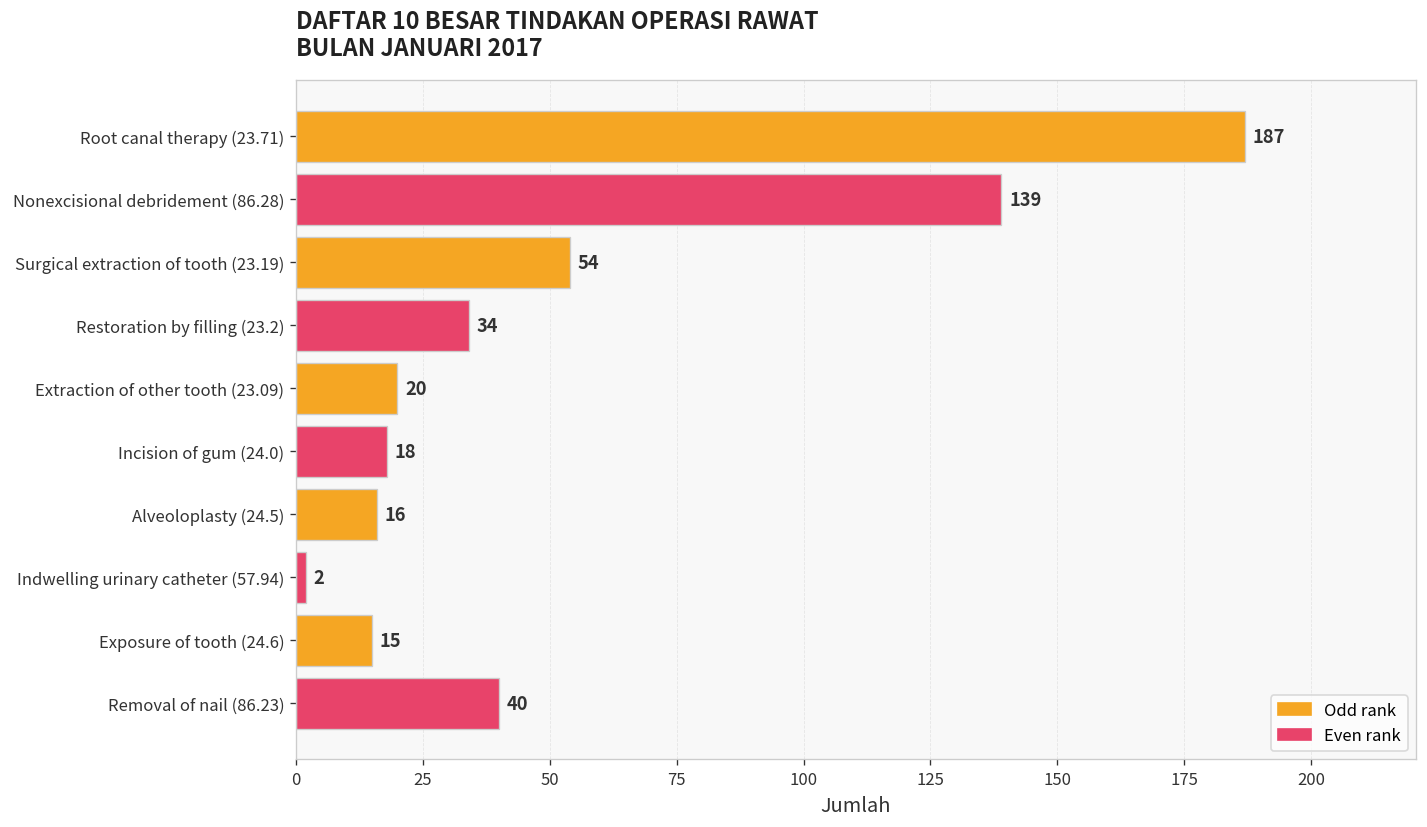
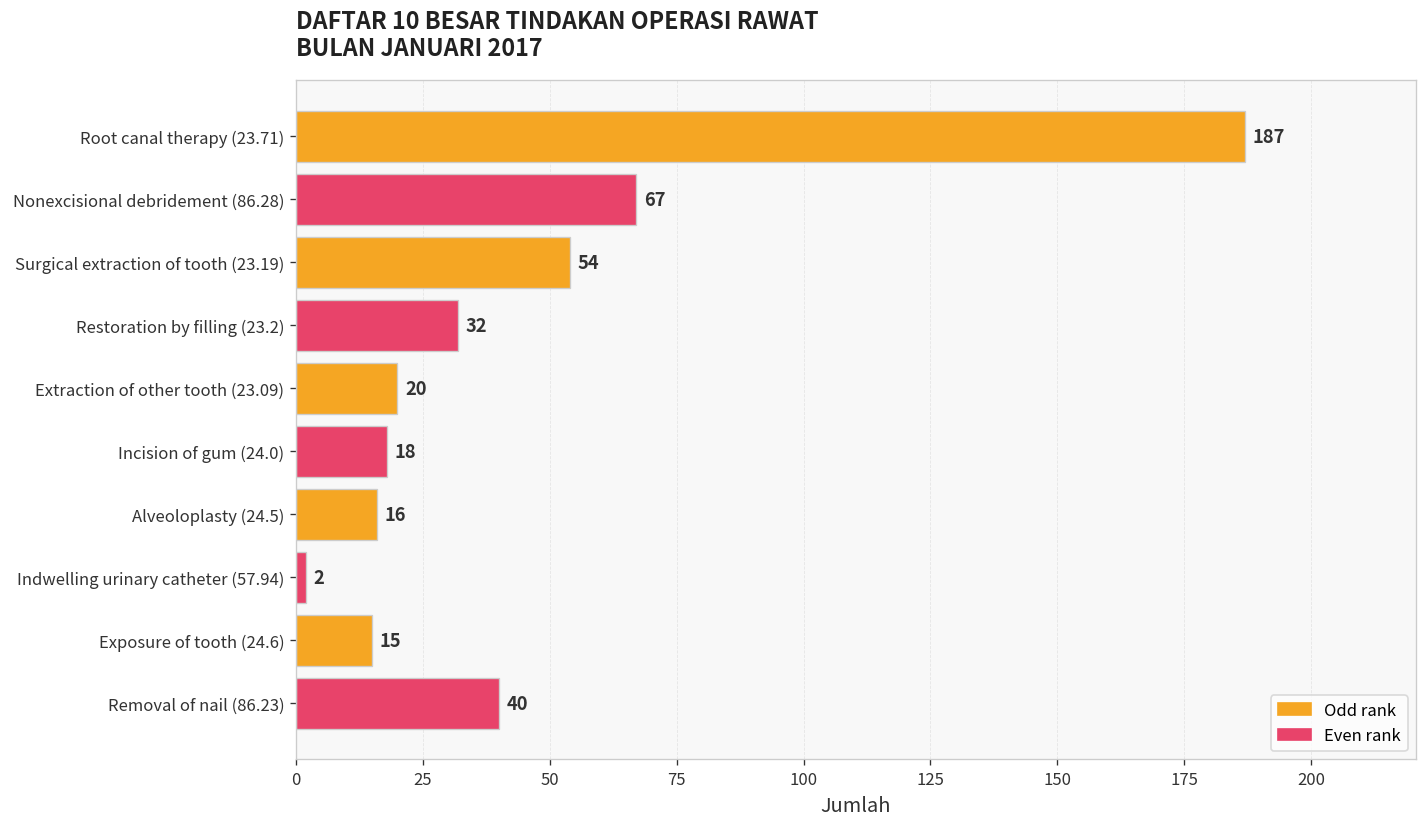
Nonexcisional debridement (86.28): 139 -> 67
Restoration by filling (23.2): 34 -> 32
